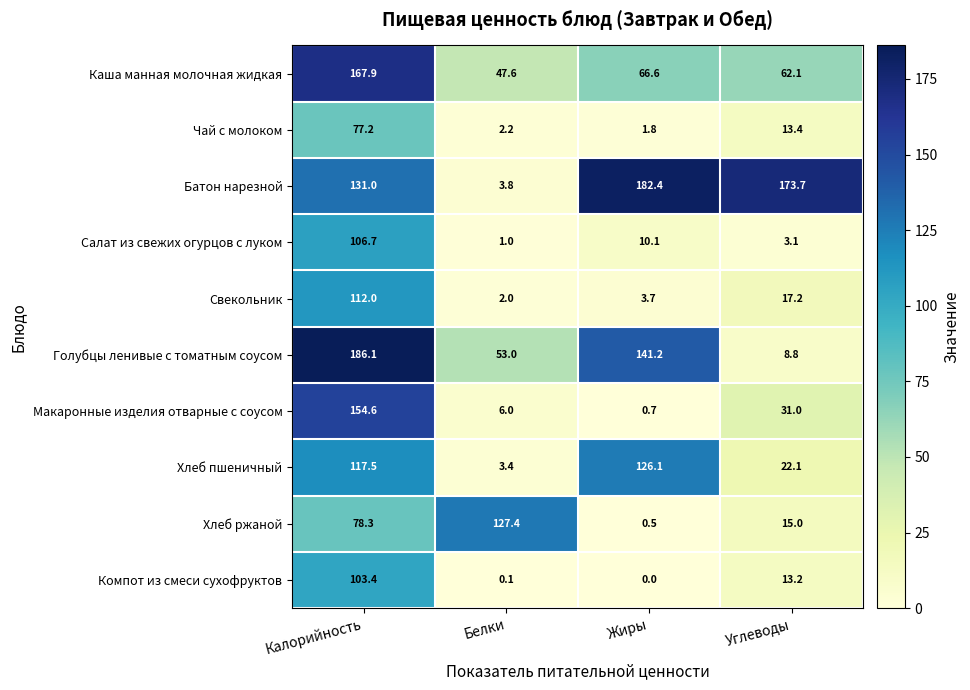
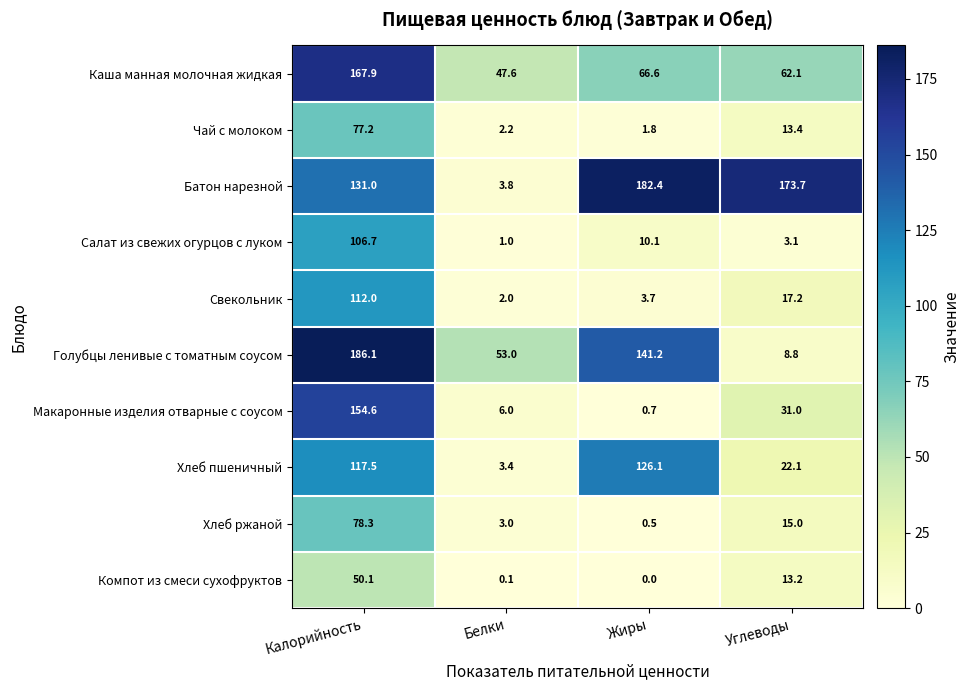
Хлеб ржаной, Белки: 127.4 -> 3.0
Компот из смеси сухофруктов, Калорийность: 103.4 -> 50.1
